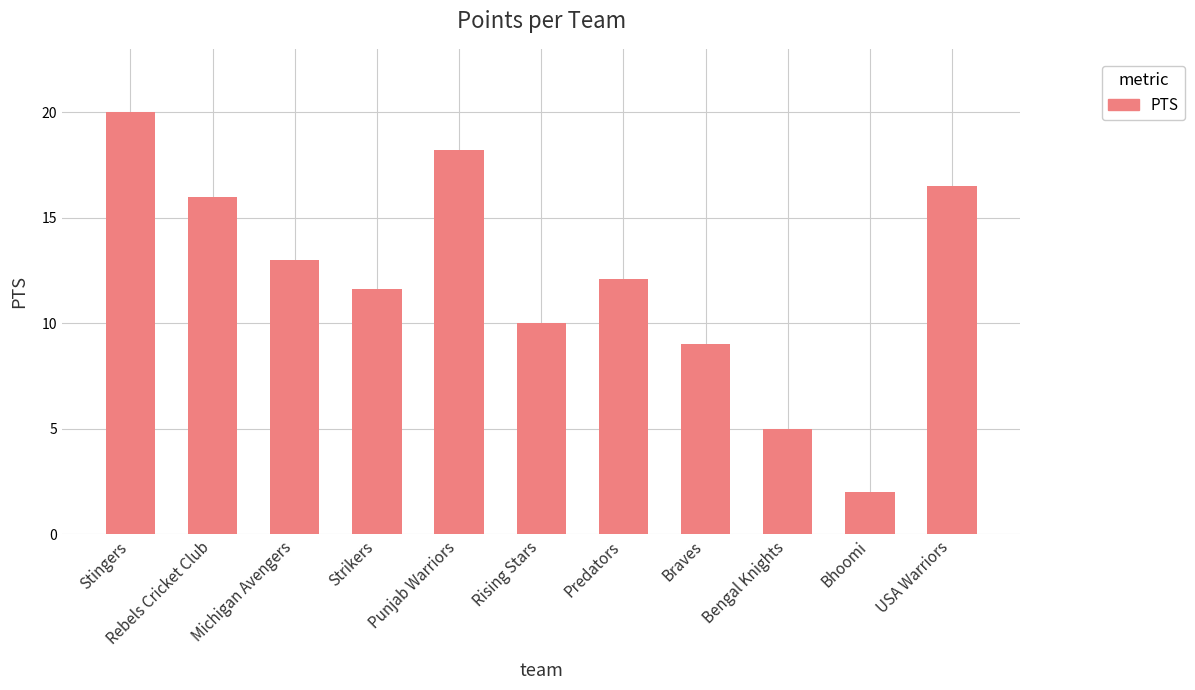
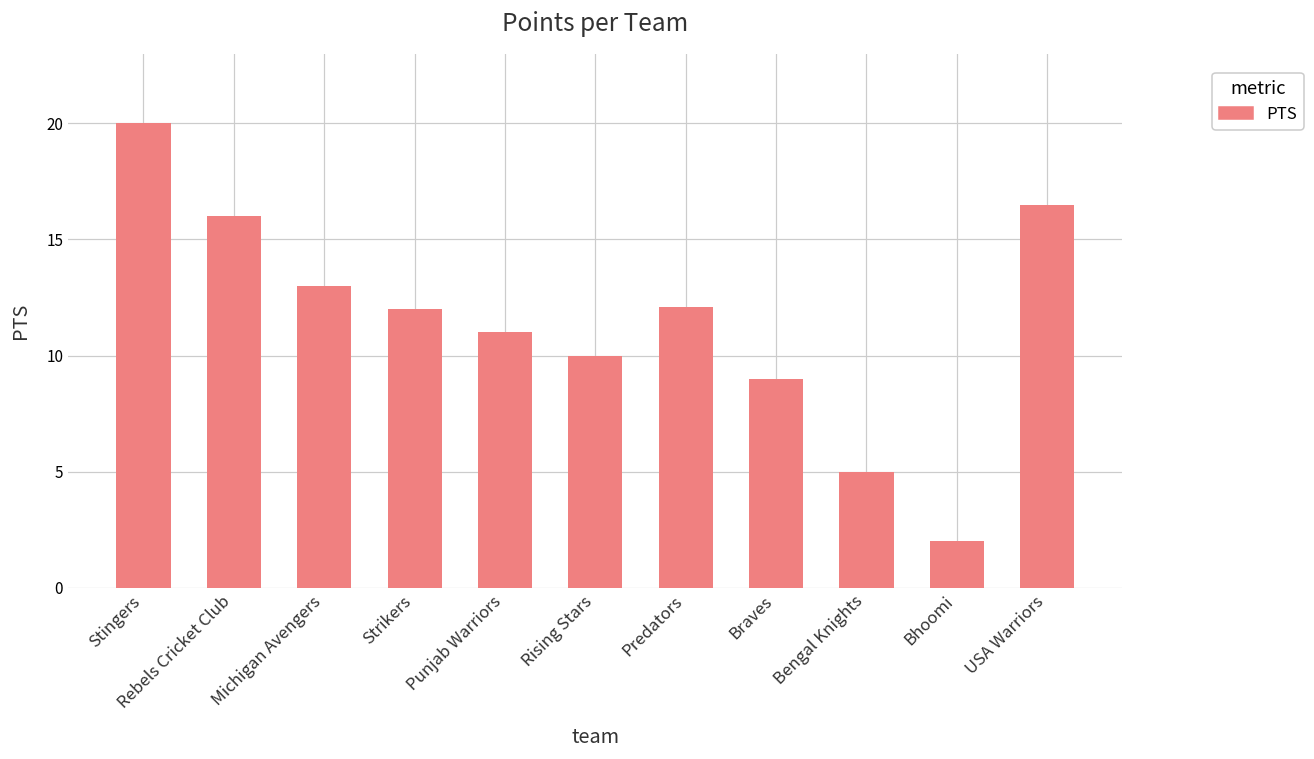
Strikers: 11.6 -> 12.0
Punjab Warriors: 18.2 -> 11.0
